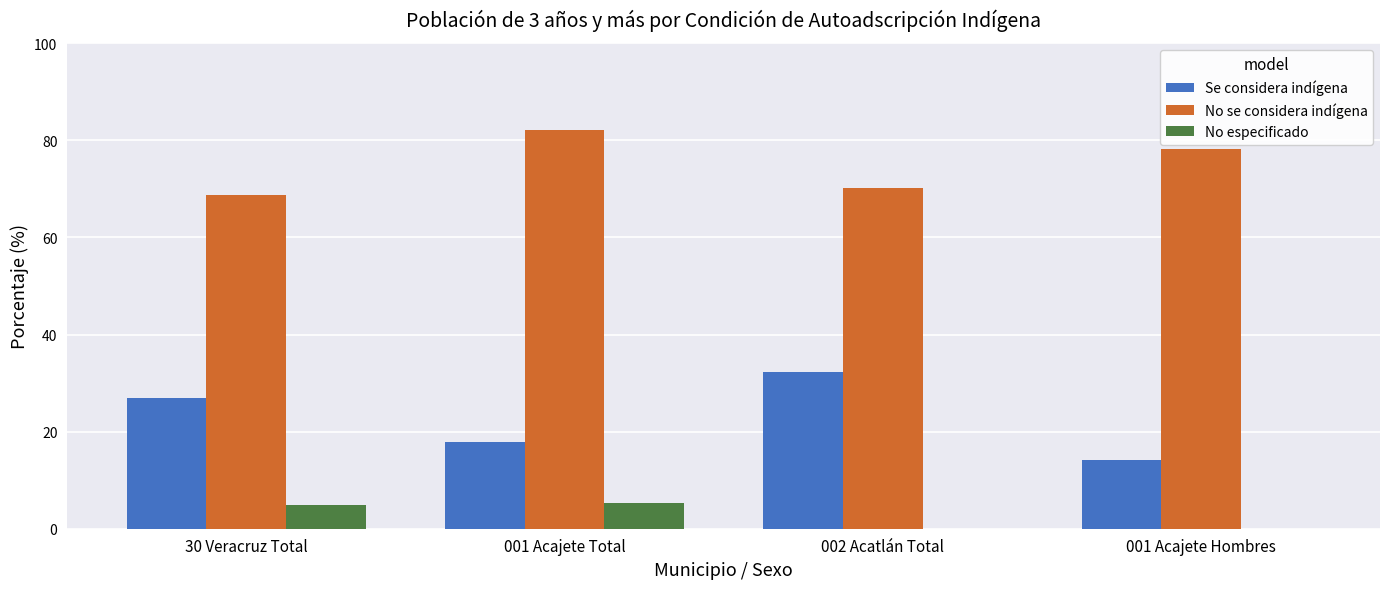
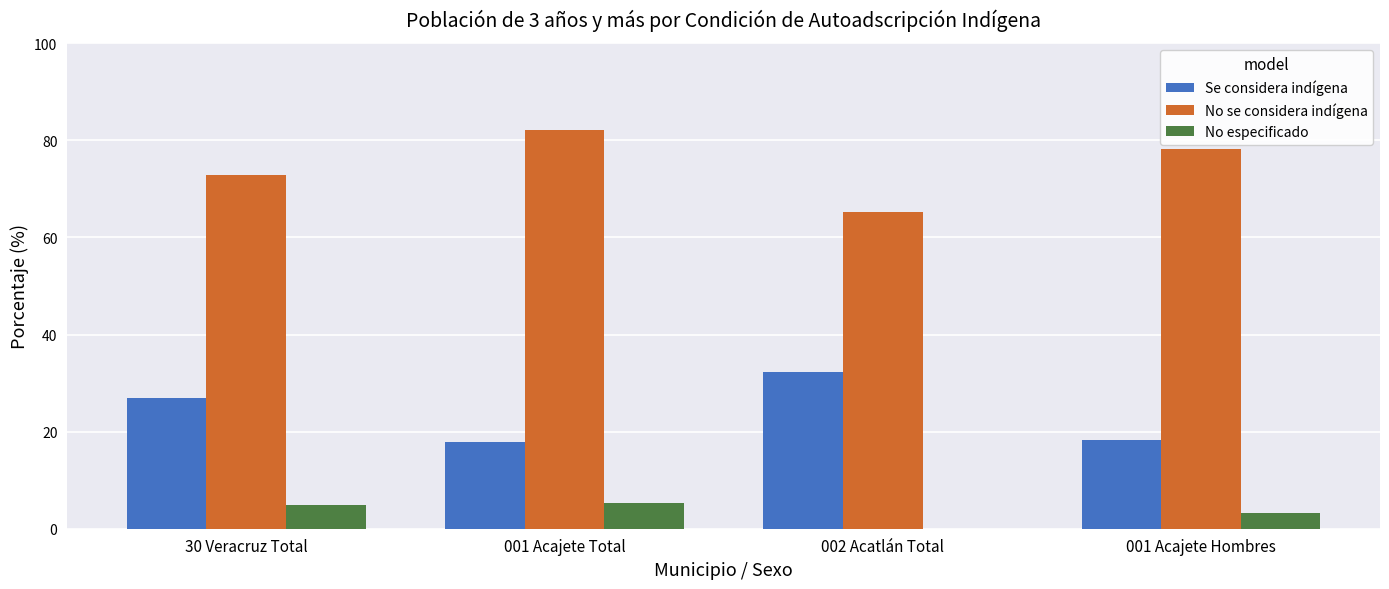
No se considera indígena, 30 Veracruz Total: 69 -> 73
No se considera indígena, 002 Acatlán Total: 70 -> 65
Se considera indígena, 001 Acajete Hombres: 14 -> 18
No especificado, 001 Acajete Hombres: 0 -> 3
